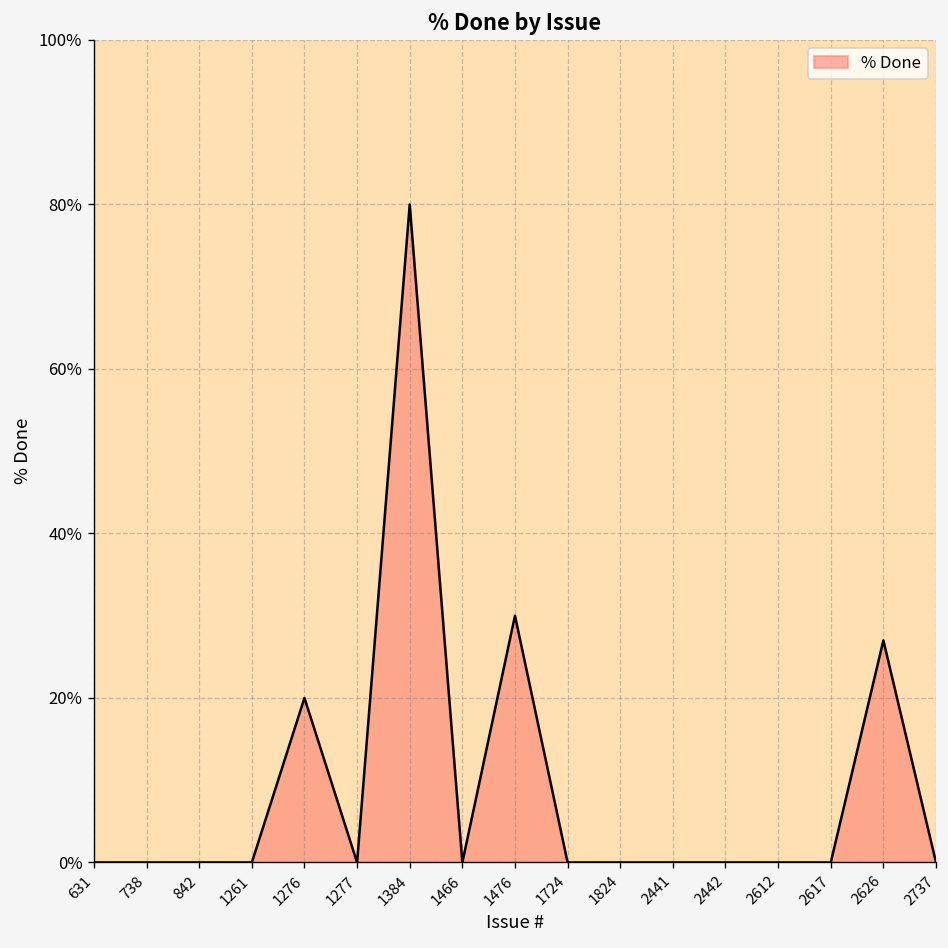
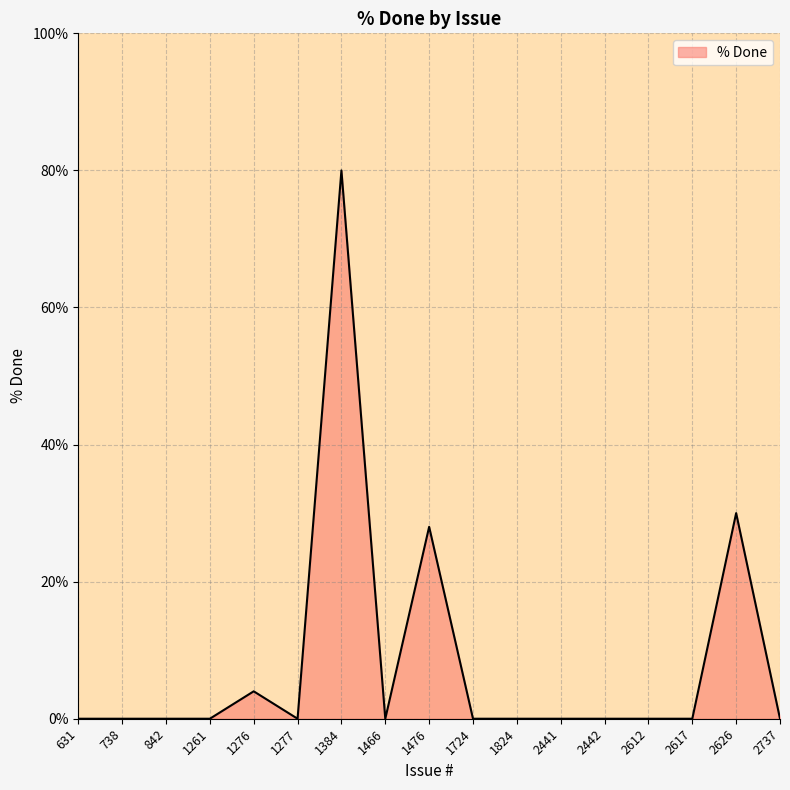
1276: 20% -> 4%
1476: 30% -> 28%
2626: 27% -> 30%
